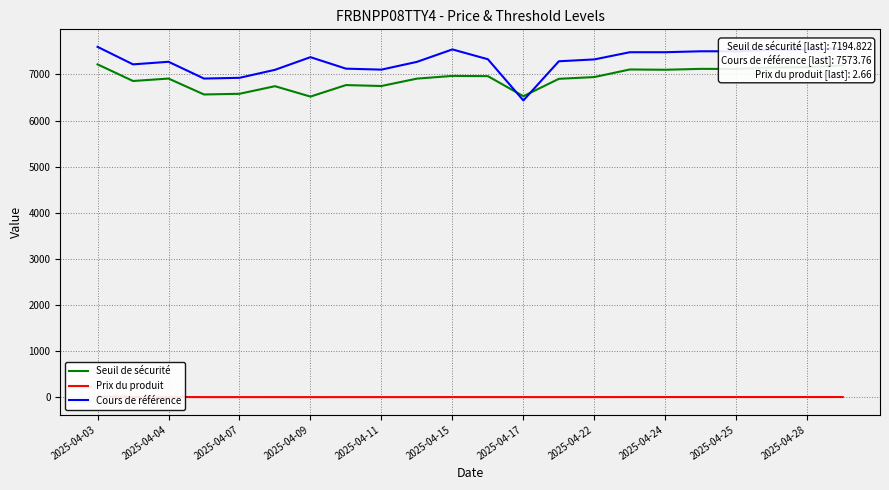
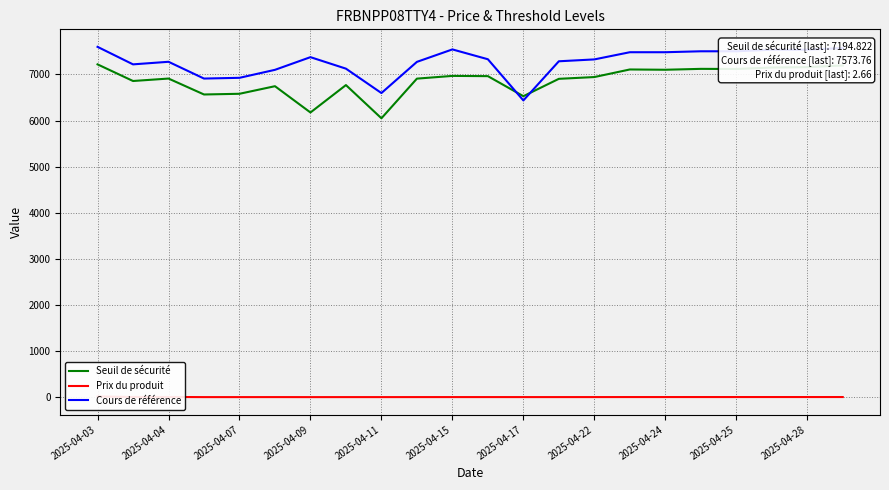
Seuil de sécurité, 2025-04-09: 6500 -> 6200
Seuil de sécurité, 2025-04-11: 6700 -> 6000
Cours de référence, 2025-04-11: 7100 -> 6600
